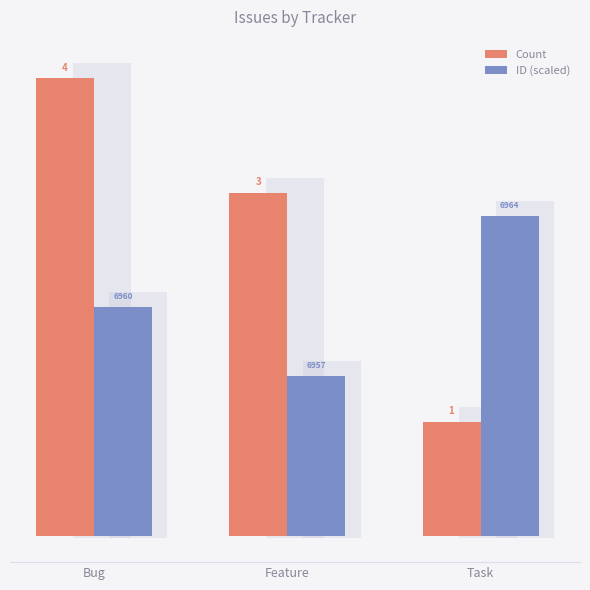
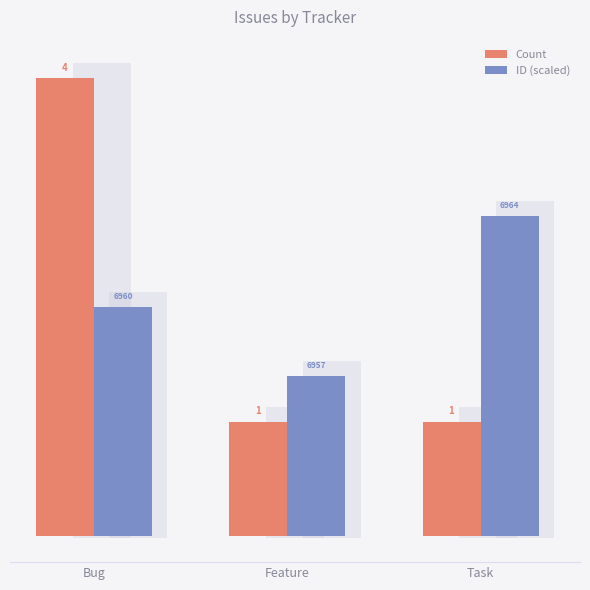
Count, Feature: 3 -> 1
